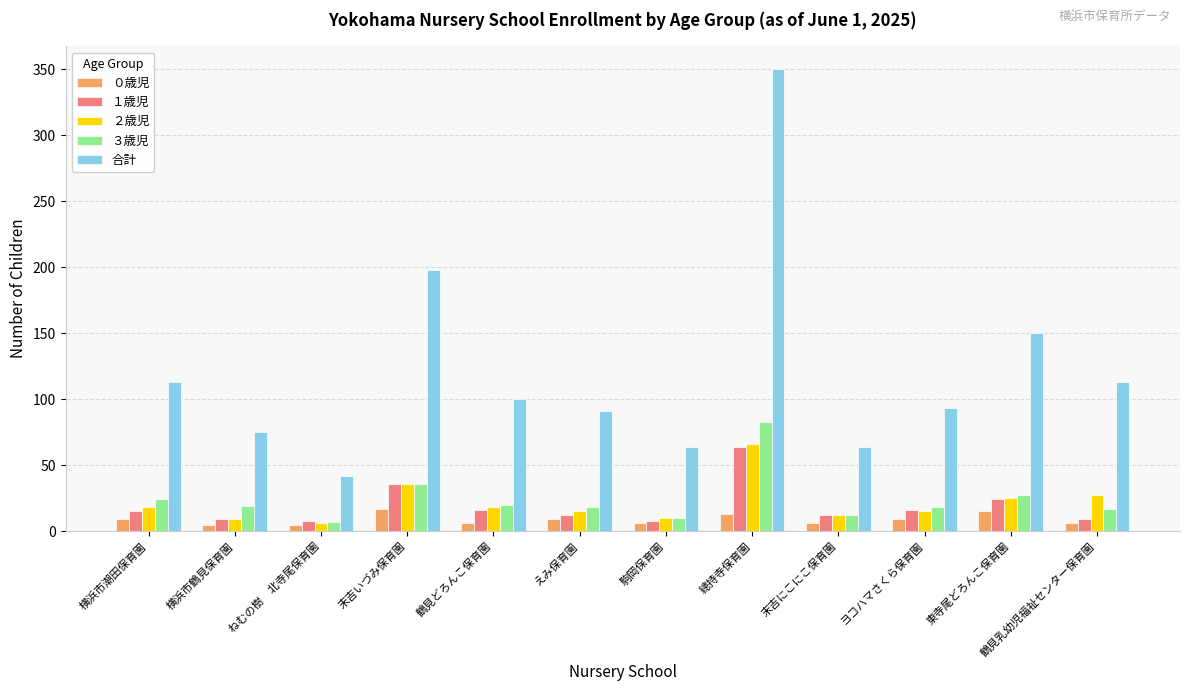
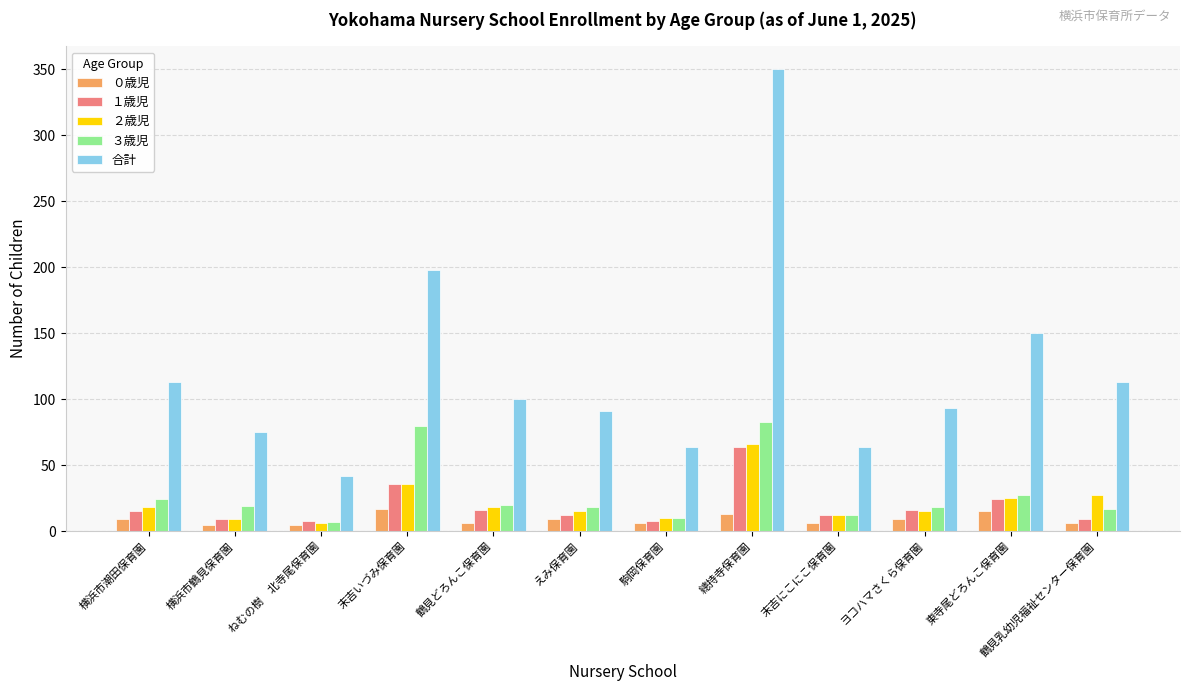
３歳児, 末吉いづみ保育園: 36 -> 80
